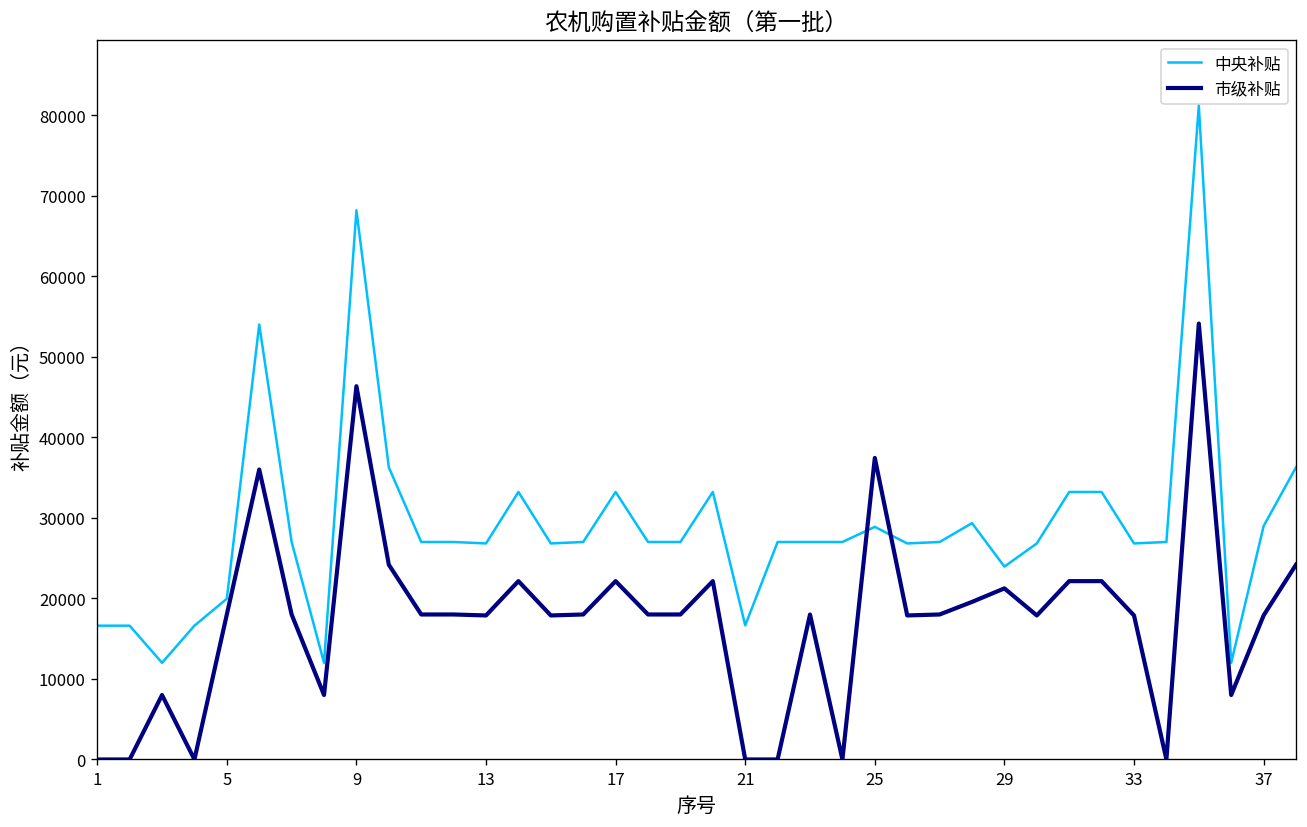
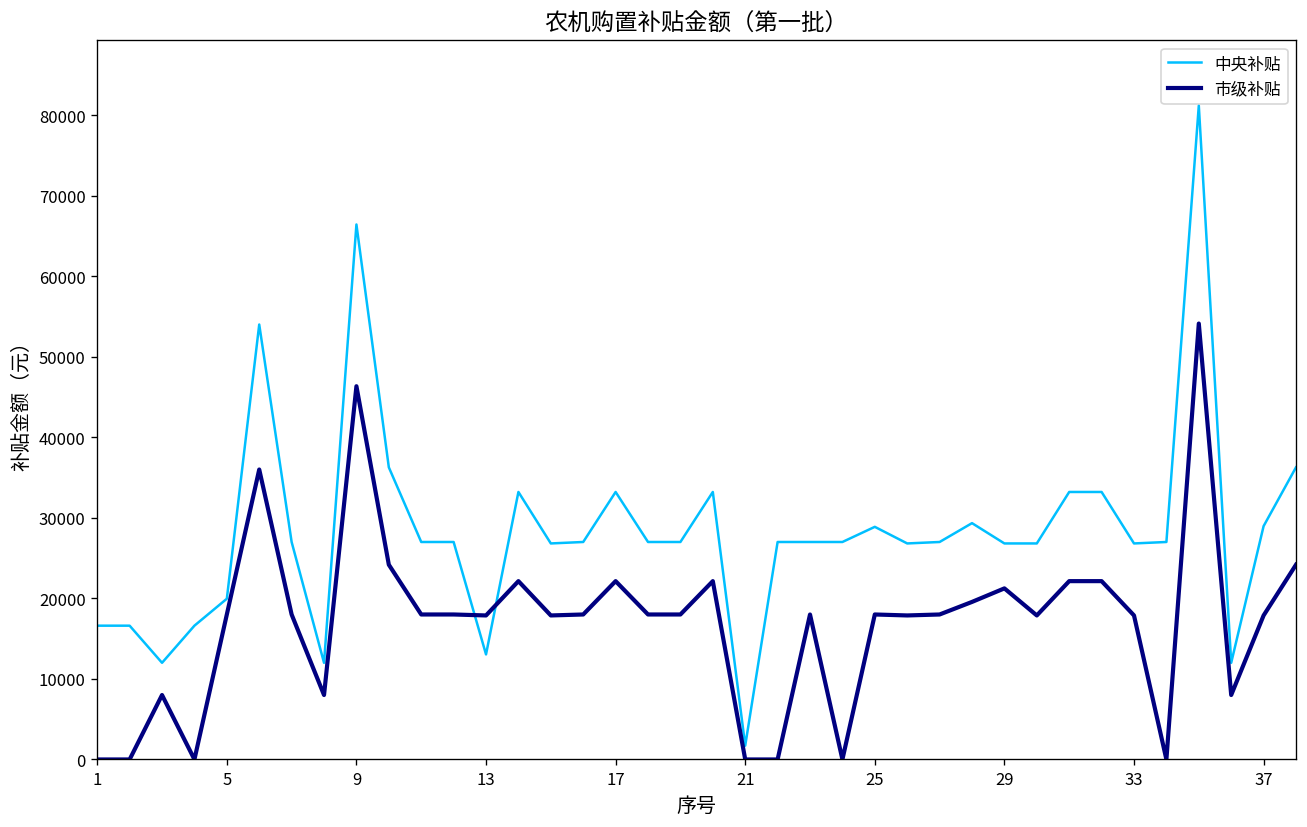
中央补贴, 9: 68000 -> 66000
中央补贴, 13: 27000 -> 13000
中央补贴, 21: 17000 -> 2000
市级补贴, 25: 37000 -> 18000
中央补贴, 29: 24000 -> 27000
